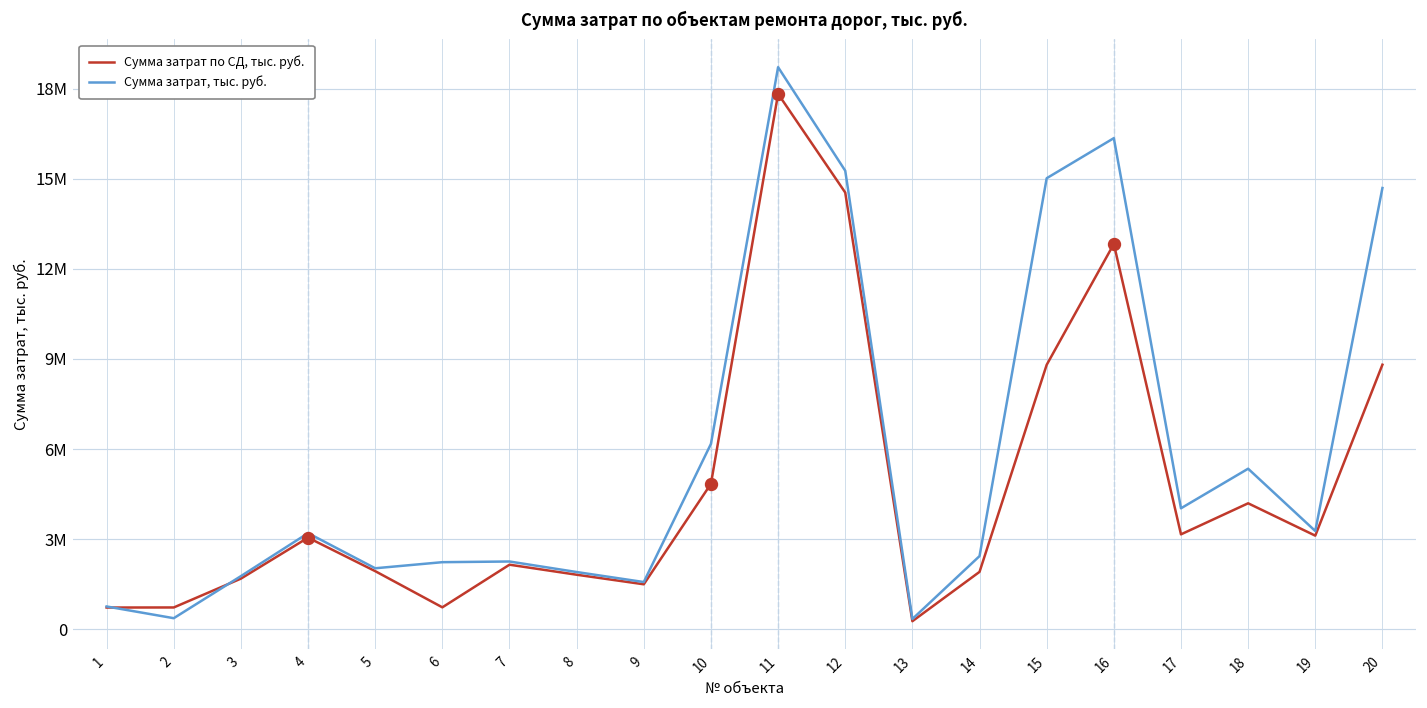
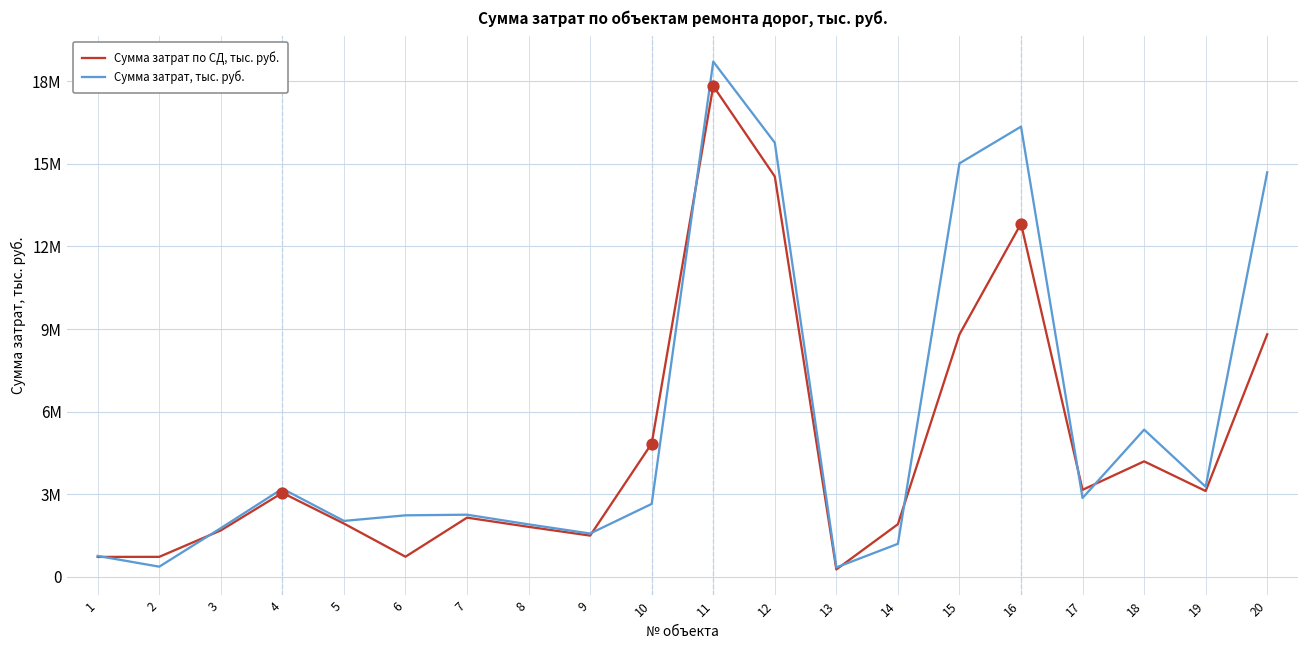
Сумма затрат, тыс. руб., 10: 6.2М -> 2.6М
Сумма затрат, тыс. руб., 12: 15.3М -> 15.8М
Сумма затрат, тыс. руб., 14: 2.4М -> 1.2М
Сумма затрат, тыс. руб., 17: 4.0М -> 2.9М
